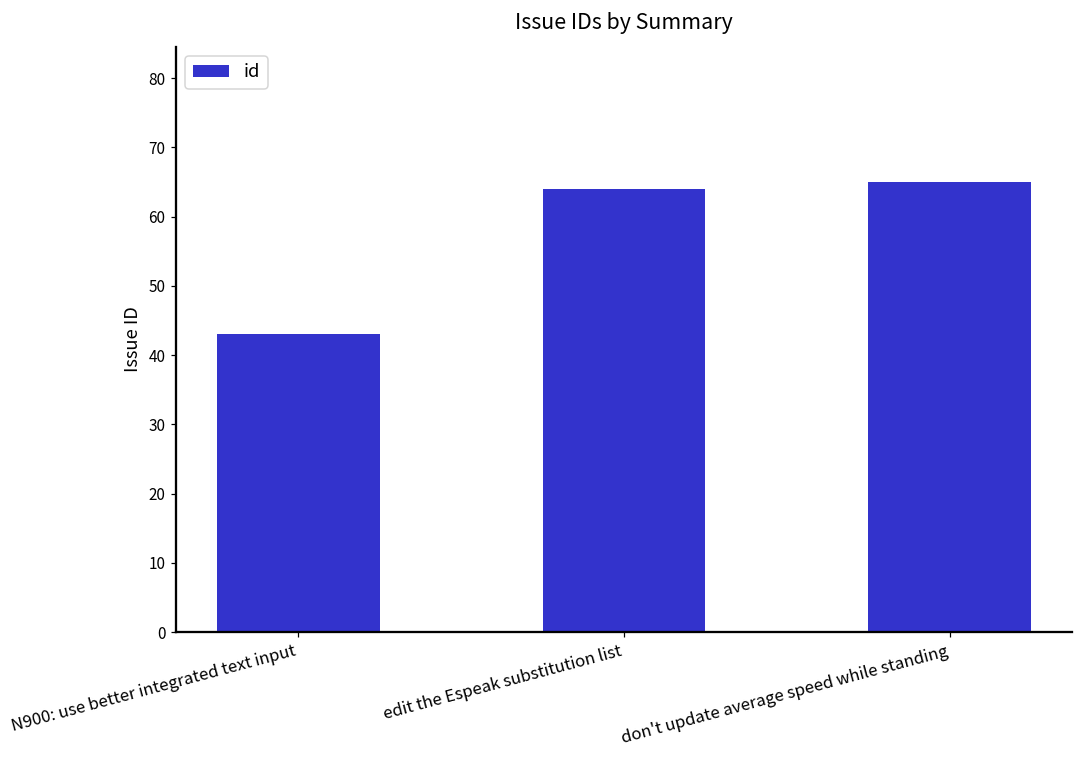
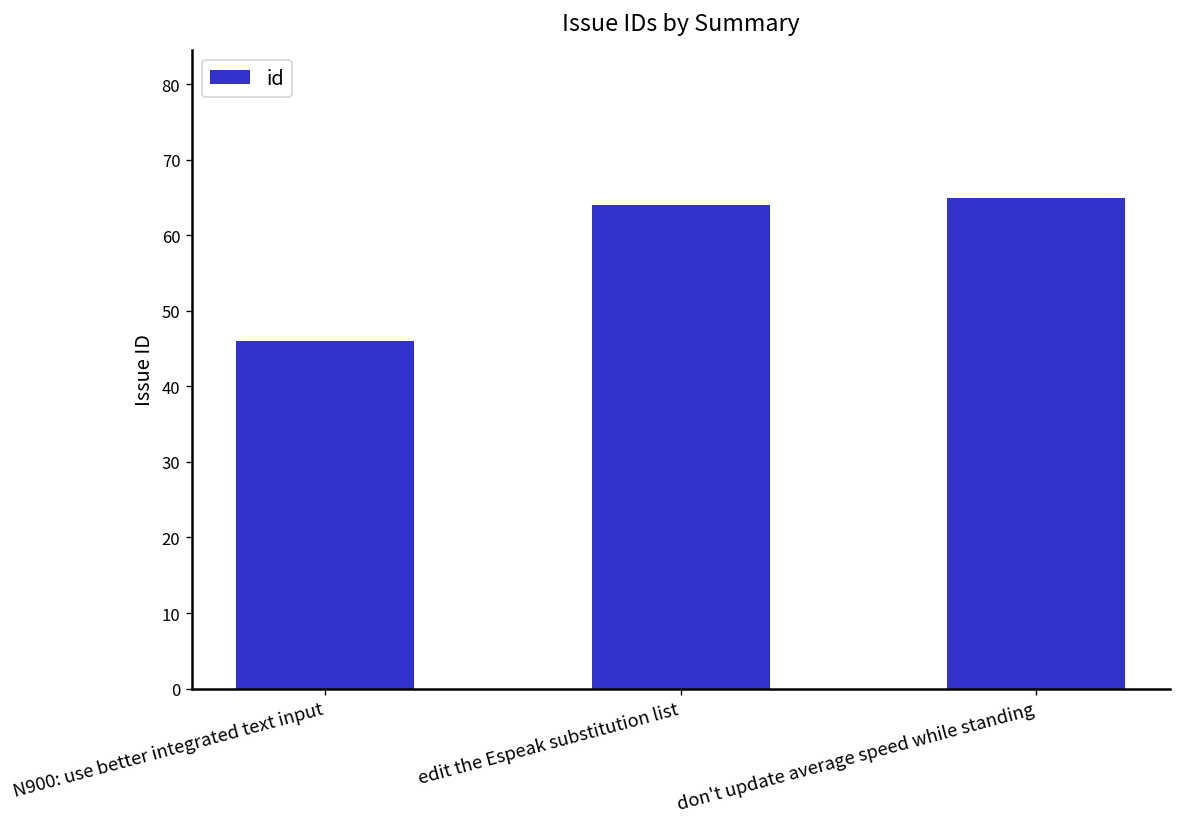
N900: use better integrated text input: 43 -> 46
